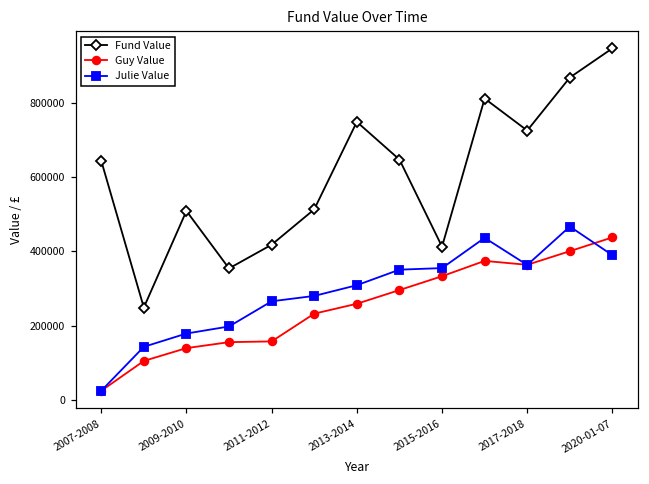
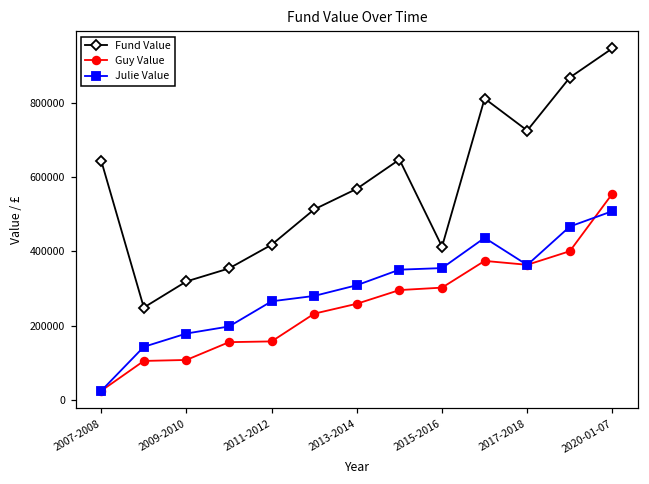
Fund Value, 2009-2010: 510000 -> 320000
Guy Value, 2009-2010: 140000 -> 110000
Fund Value, 2013-2014: 750000 -> 570000
Guy Value, 2015-2016: 330000 -> 300000
Guy Value, 2020-01-07: 440000 -> 560000
Julie Value, 2020-01-07: 390000 -> 510000
